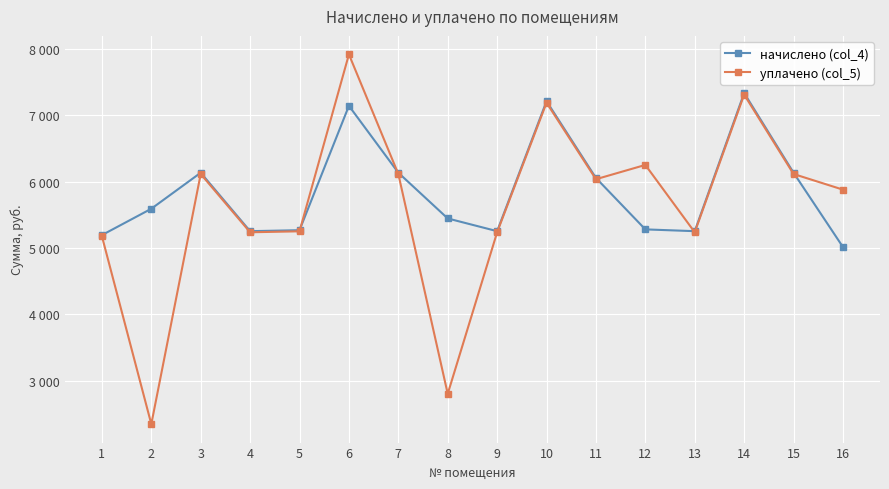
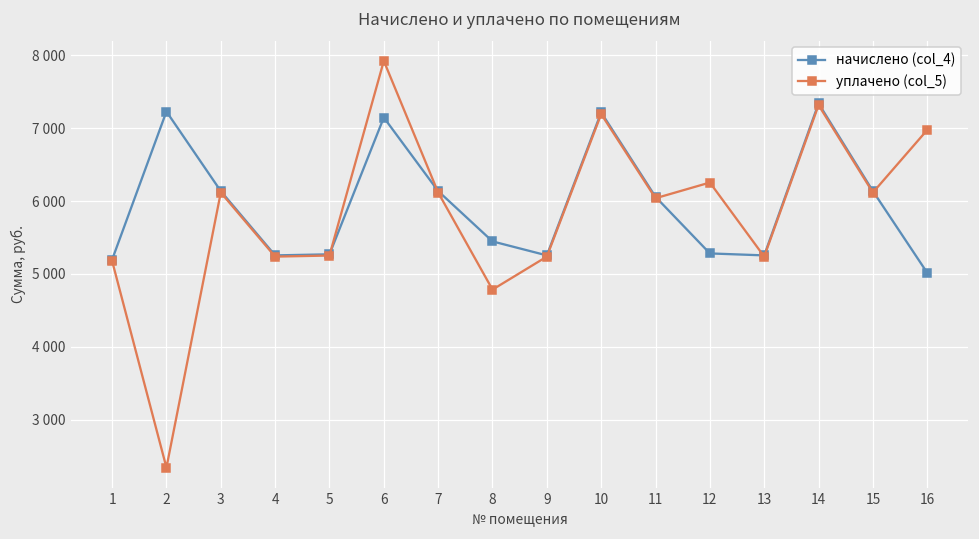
начислено (col_4), 2: 5600 -> 7200
уплачено (col_5), 8: 2800 -> 4800
уплачено (col_5), 16: 5900 -> 7000
